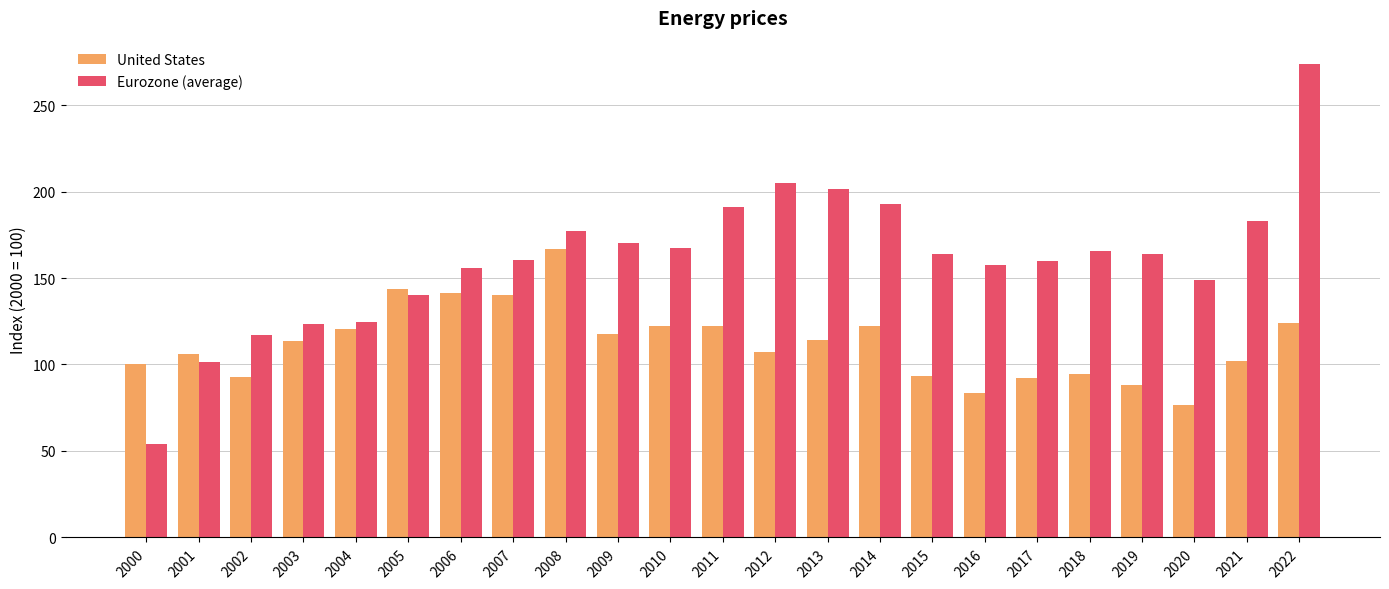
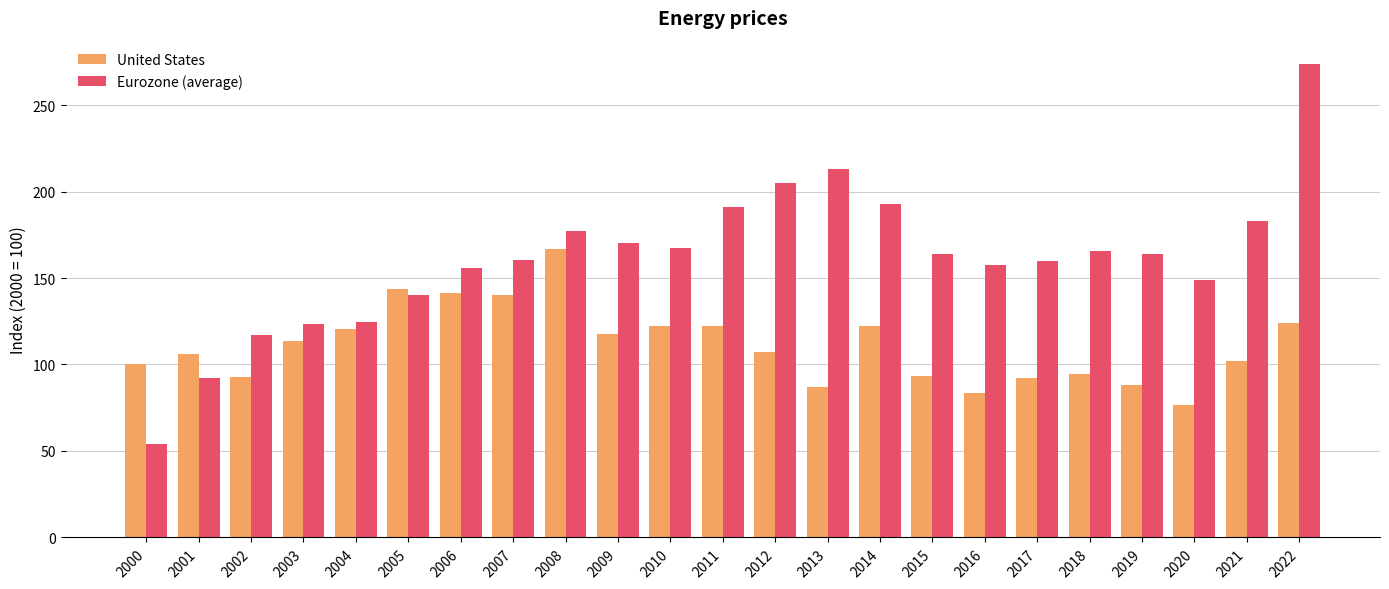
Eurozone (average), 2001: 101 -> 92
United States, 2013: 114 -> 87
Eurozone (average), 2013: 202 -> 213
